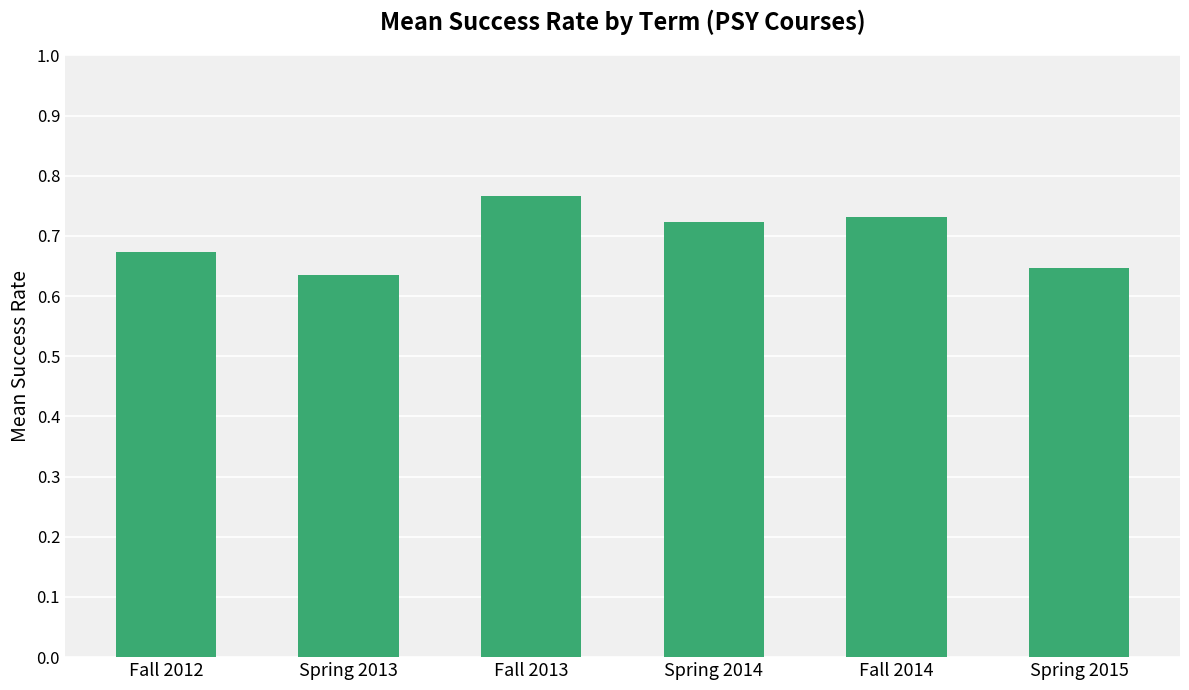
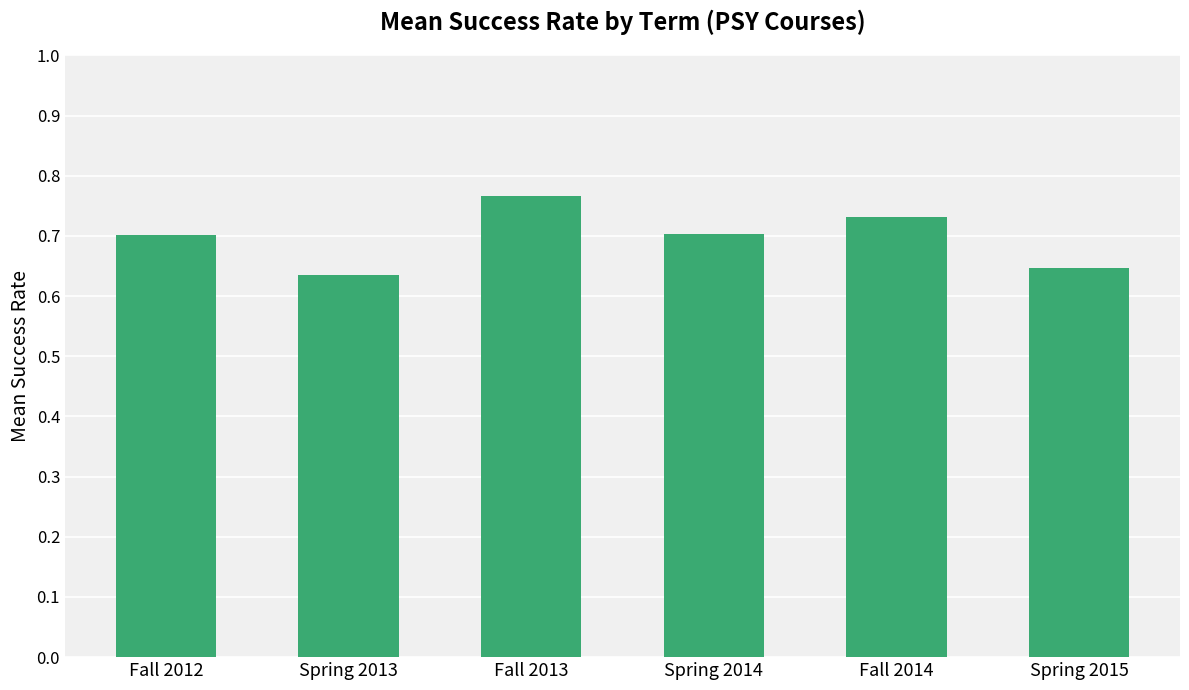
Fall 2012: 0.67 -> 0.70
Spring 2014: 0.72 -> 0.70
